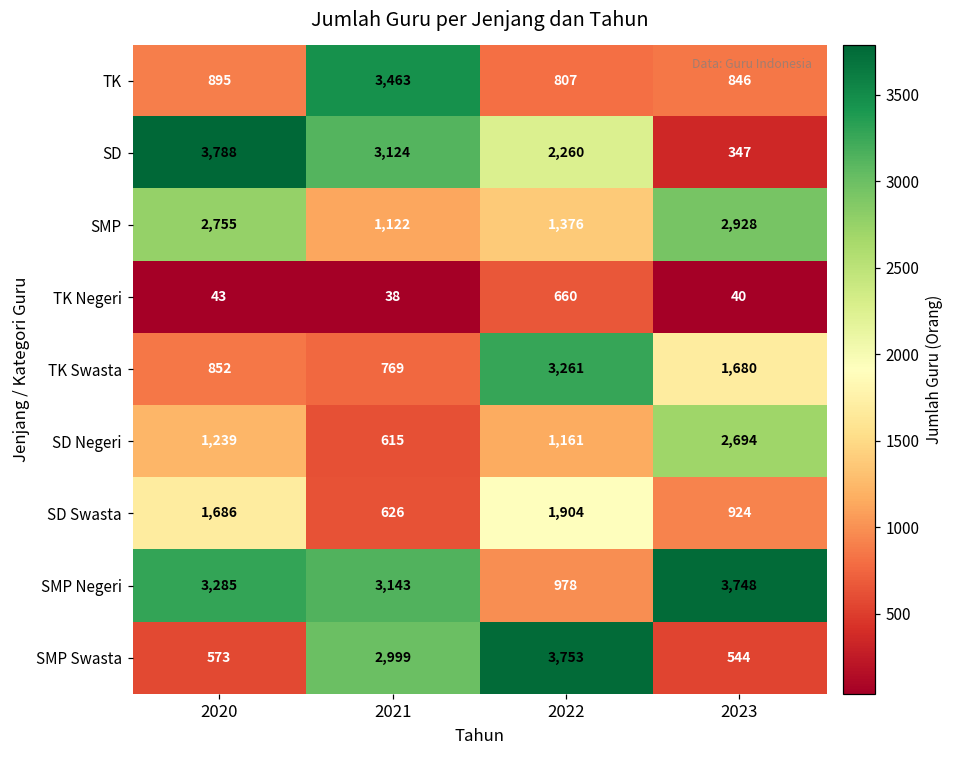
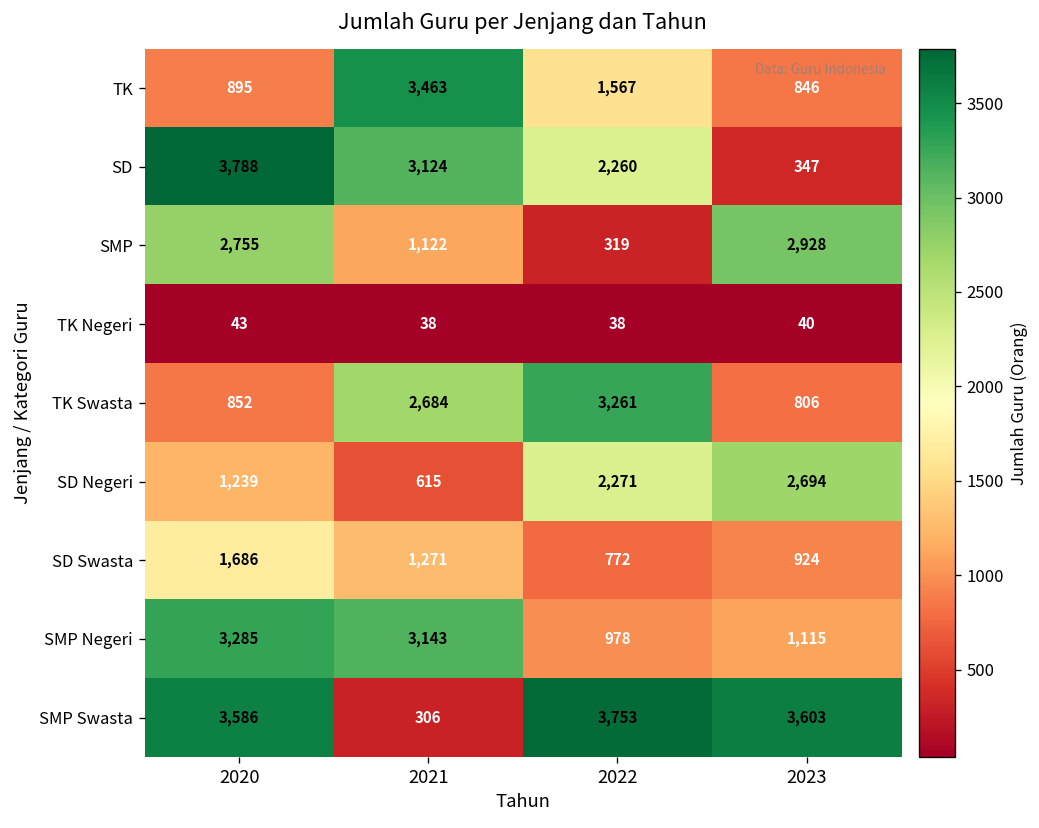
TK, 2022: 807 -> 1,567
SMP, 2022: 1,376 -> 319
TK Negeri, 2022: 660 -> 38
TK Swasta, 2021: 769 -> 2,684
TK Swasta, 2023: 1,680 -> 806
SD Negeri, 2022: 1,161 -> 2,271
SD Swasta, 2021: 626 -> 1,271
SD Swasta, 2022: 1,904 -> 772
SMP Negeri, 2023: 3,748 -> 1,115
SMP Swasta, 2020: 573 -> 3,586
SMP Swasta, 2021: 2,999 -> 306
SMP Swasta, 2023: 544 -> 3,603
